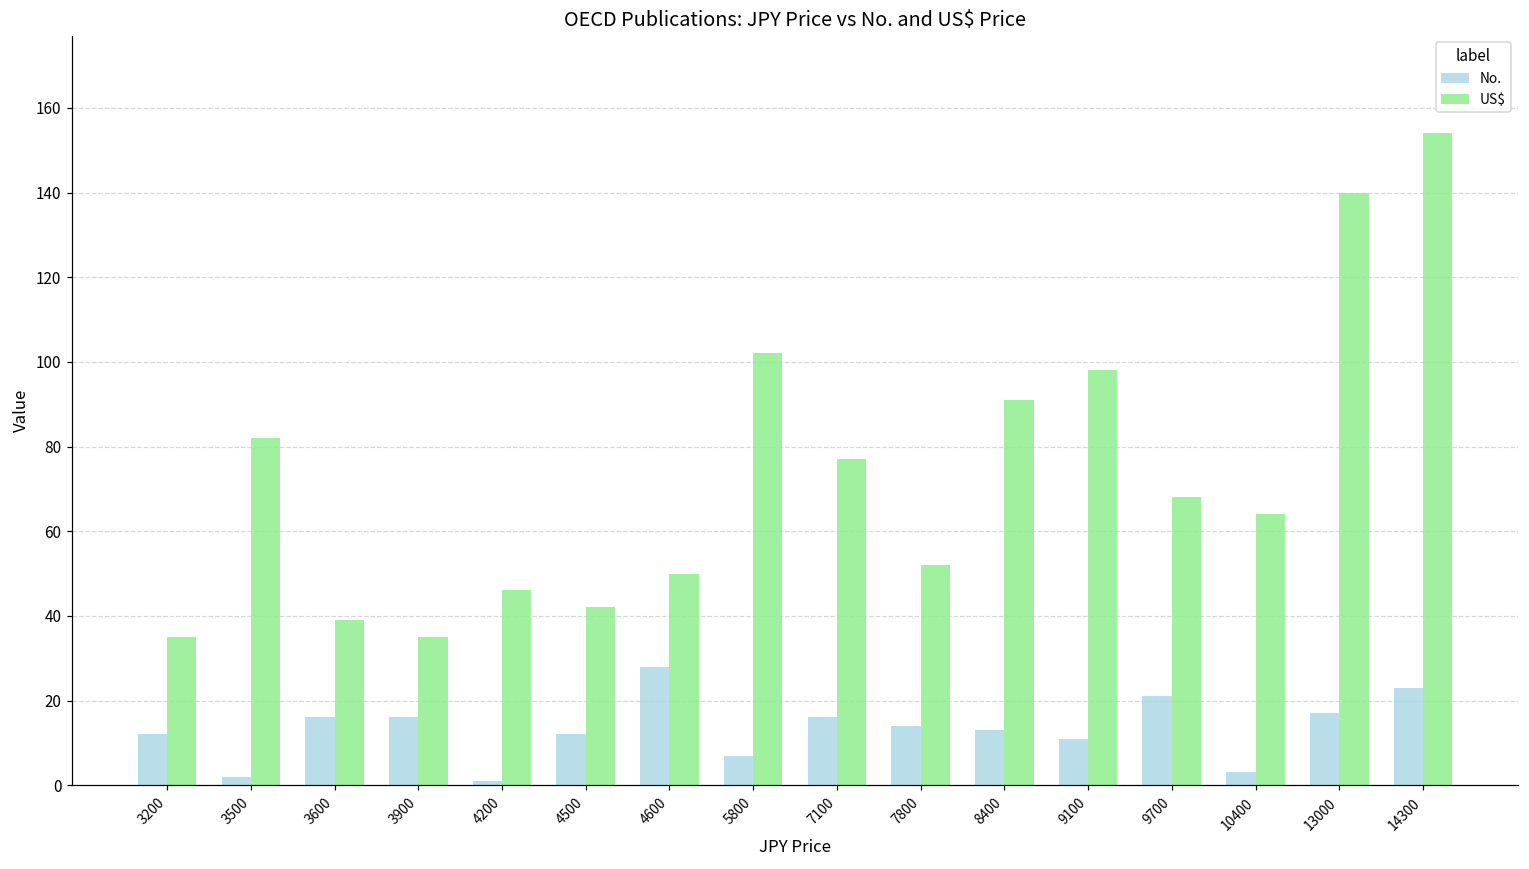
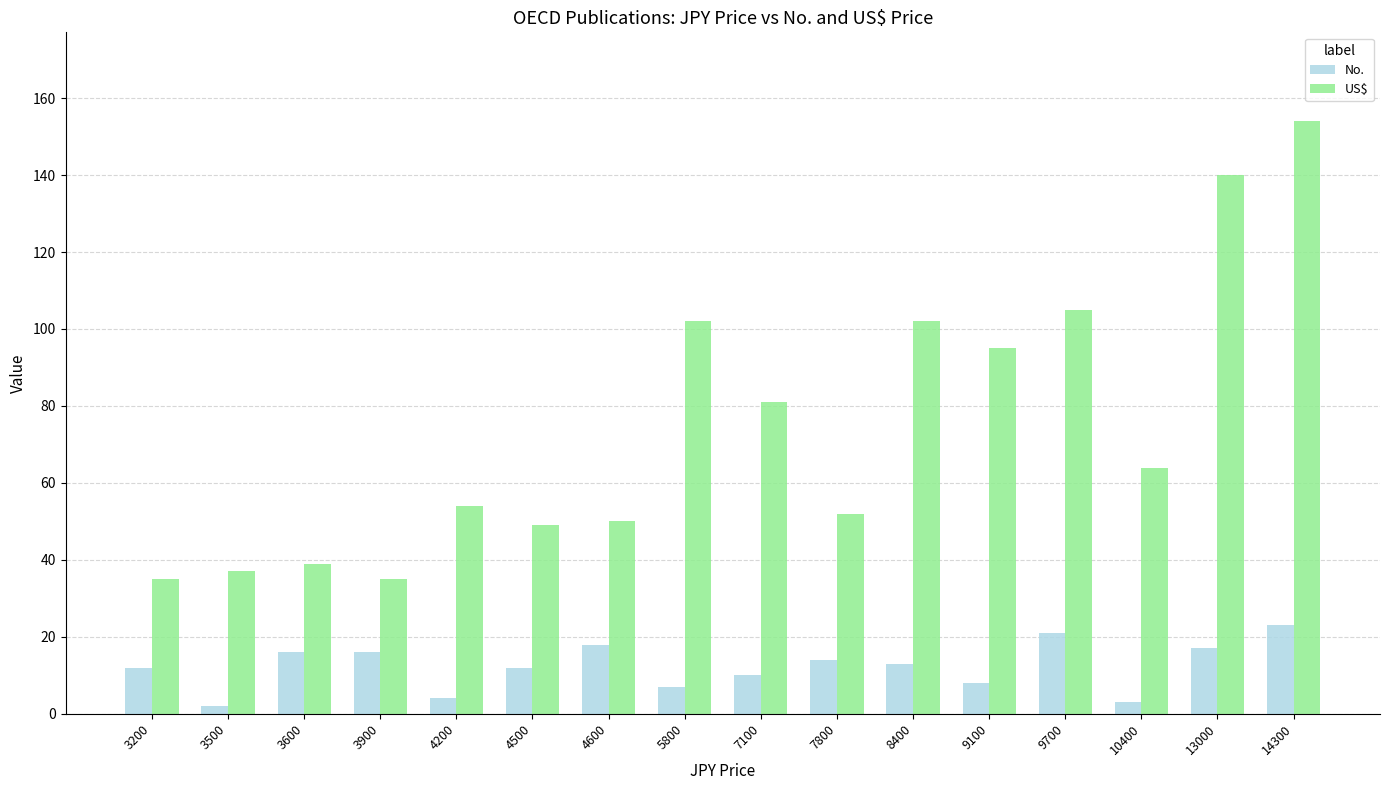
US$, 3500: 82 -> 37
No., 4200: 1 -> 4
US$, 4200: 46 -> 54
US$, 4500: 42 -> 49
No., 4600: 28 -> 18
No., 7100: 16 -> 10
US$, 7100: 77 -> 81
US$, 8400: 91 -> 102
No., 9100: 11 -> 8
US$, 9100: 98 -> 95
US$, 9700: 68 -> 105
